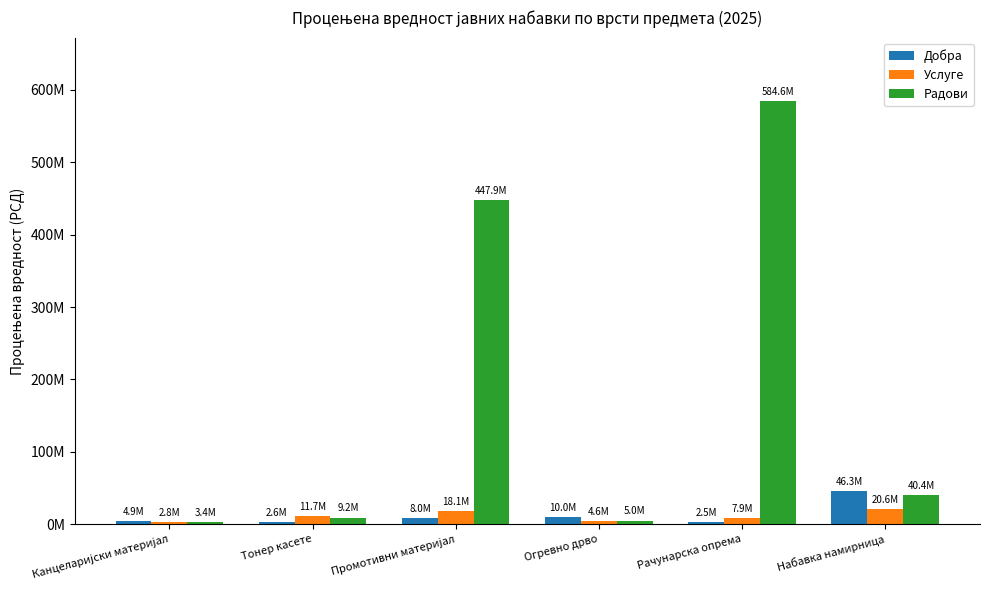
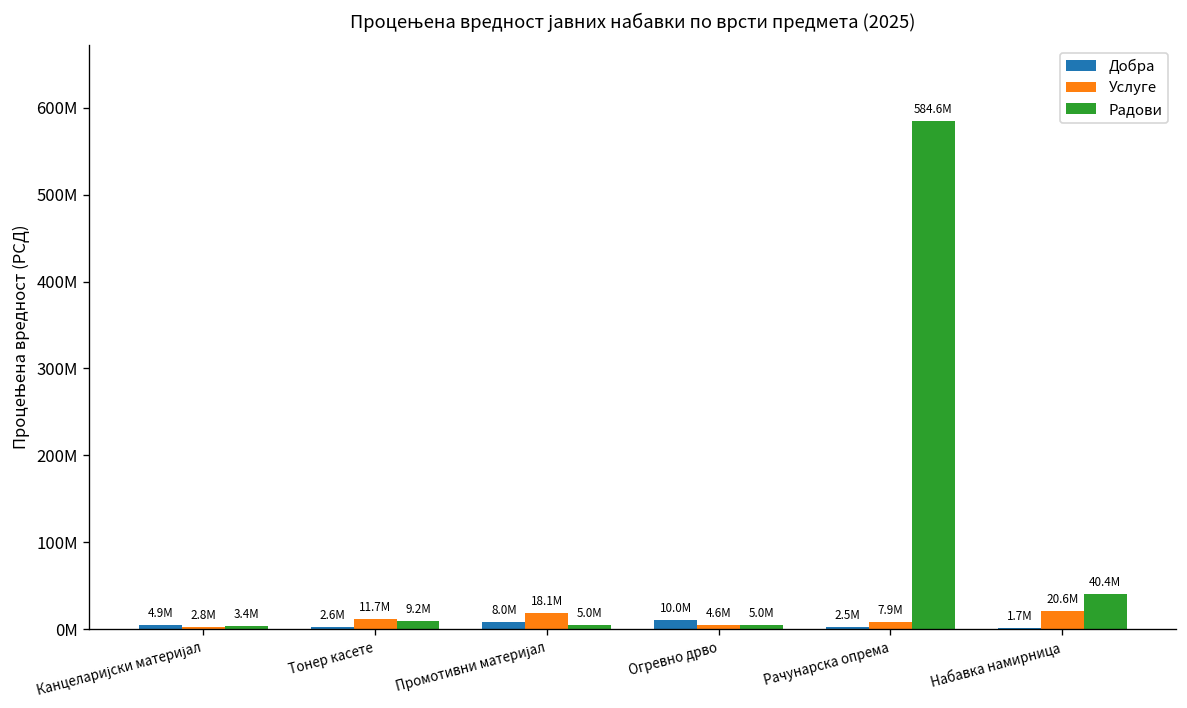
Радови, Промотивни материјал: 447.9M -> 5.0M
Добра, Набавка намирница: 46.3M -> 1.7M
